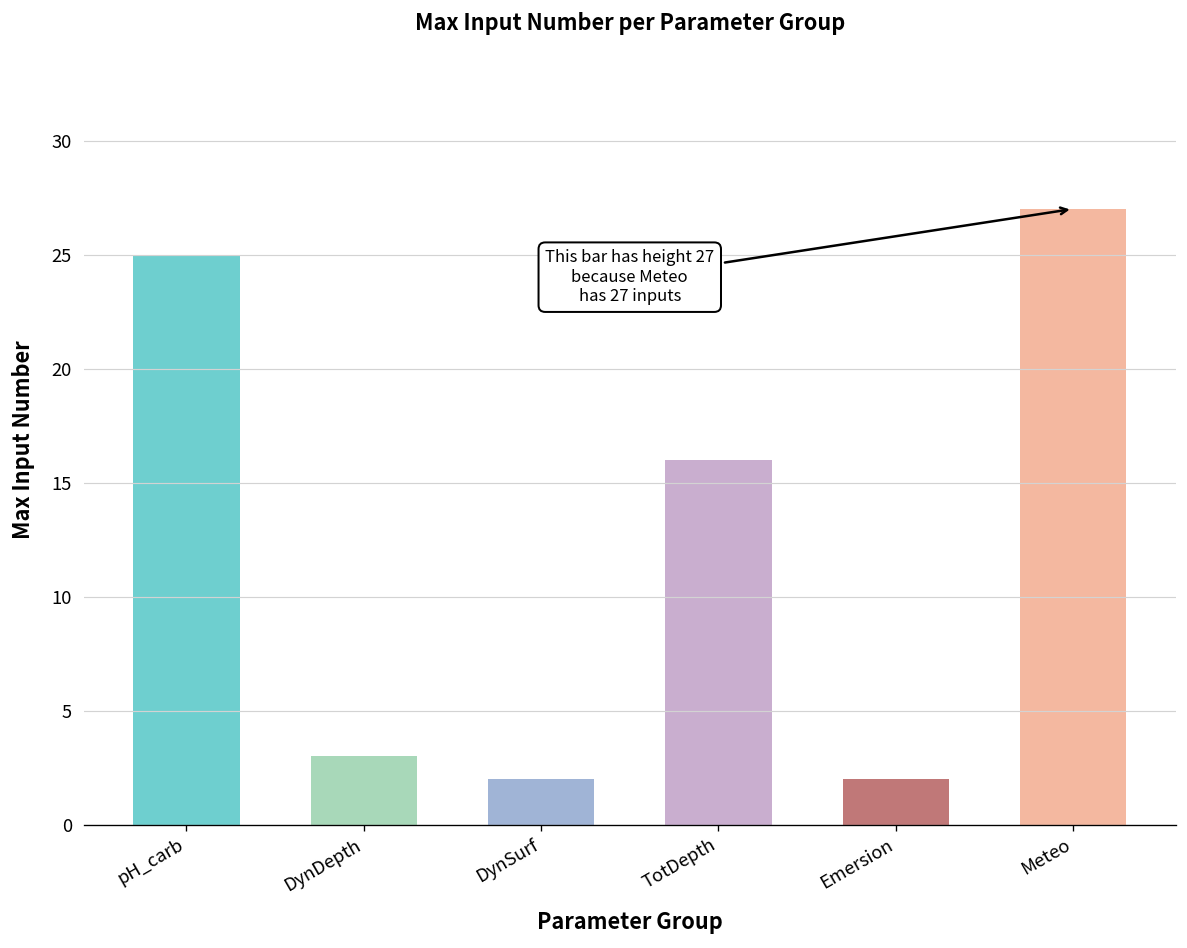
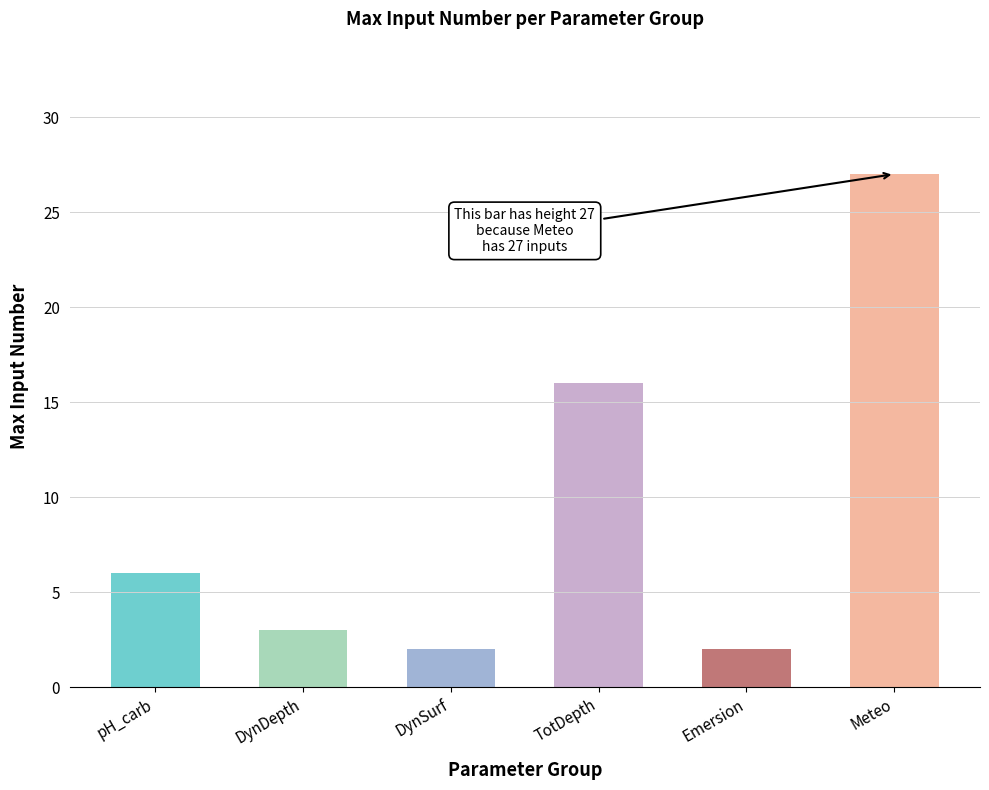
pH_carb: 25 -> 6
